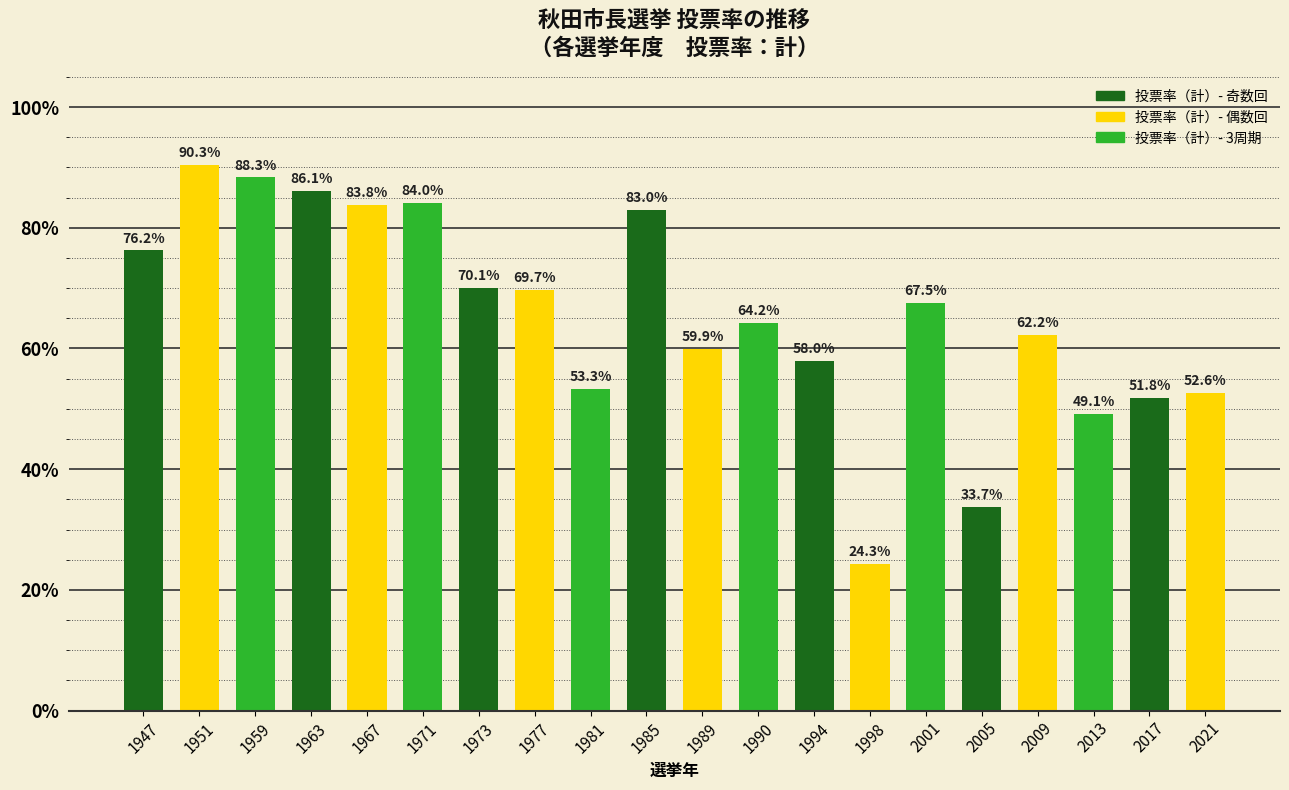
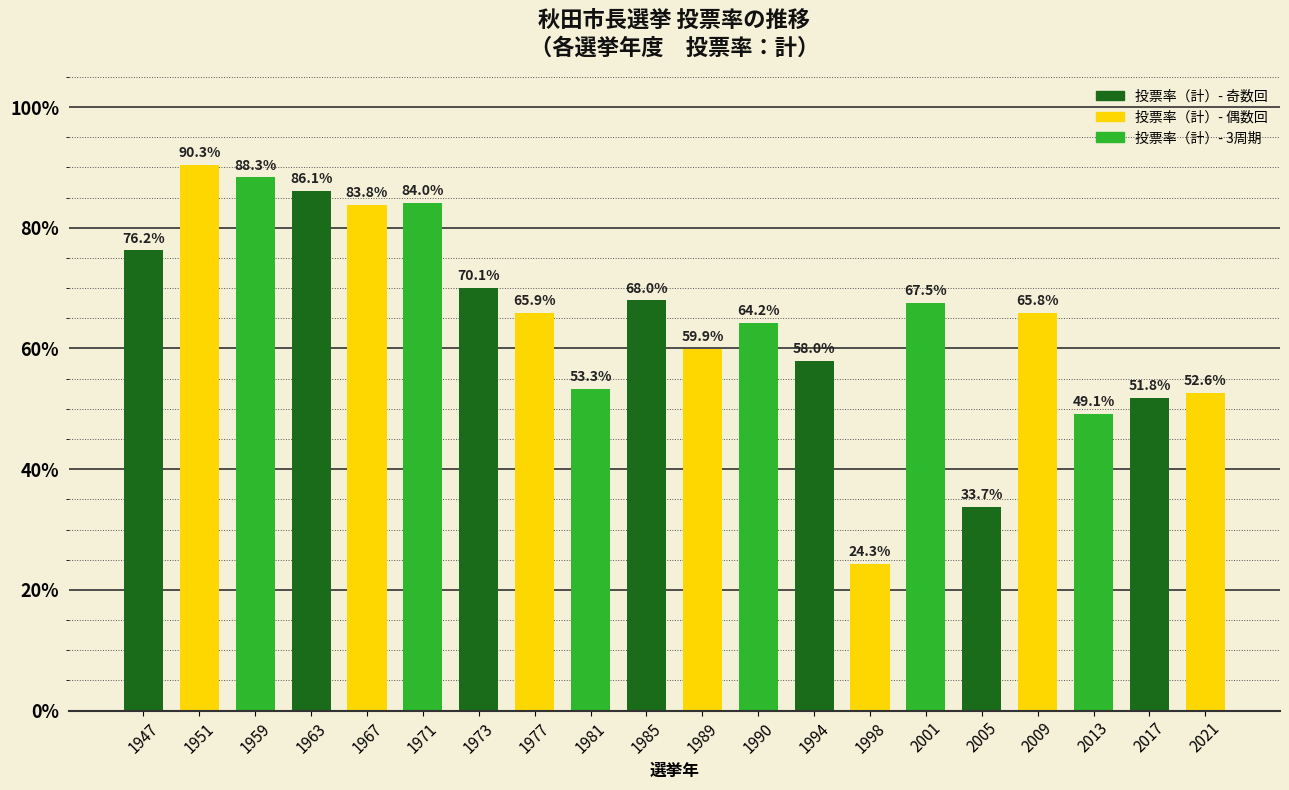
1977: 69.7% -> 65.9%
1985: 83.0% -> 68.0%
2009: 62.2% -> 65.8%
